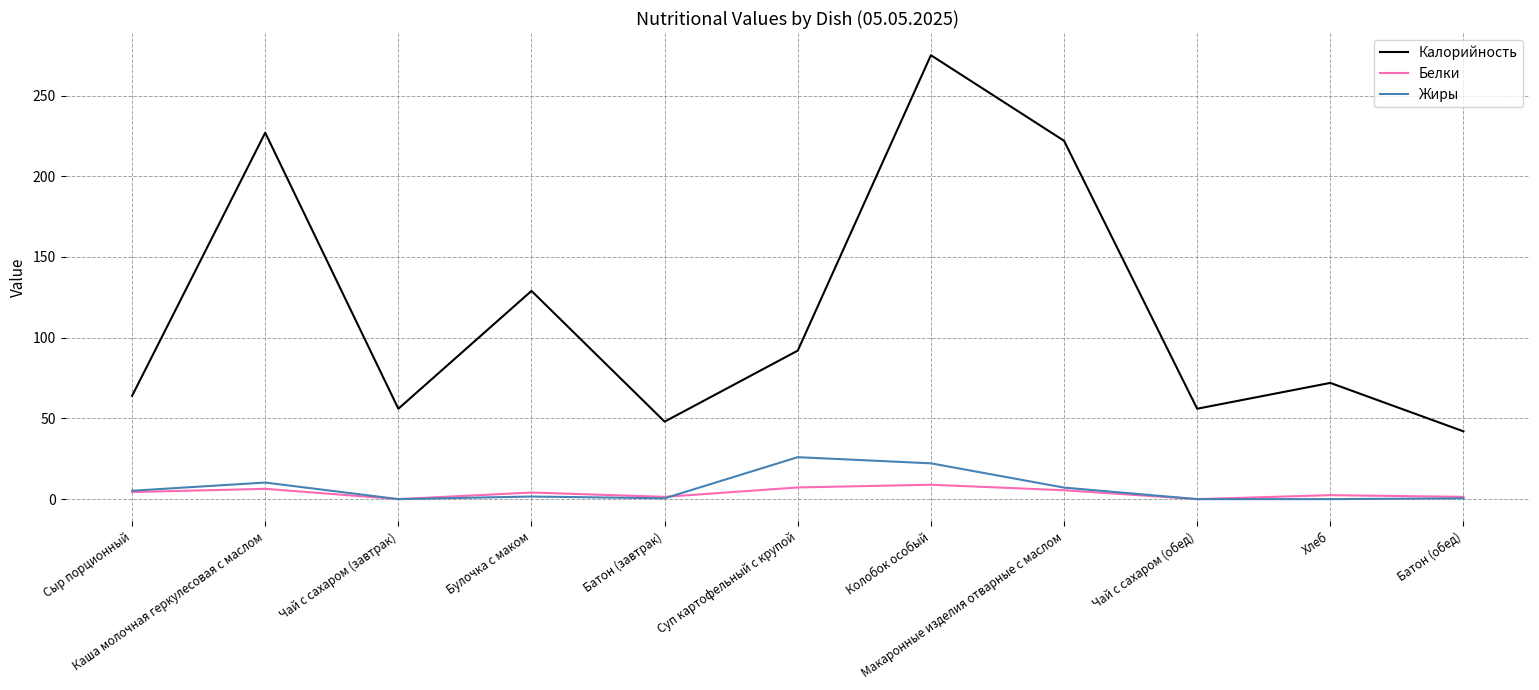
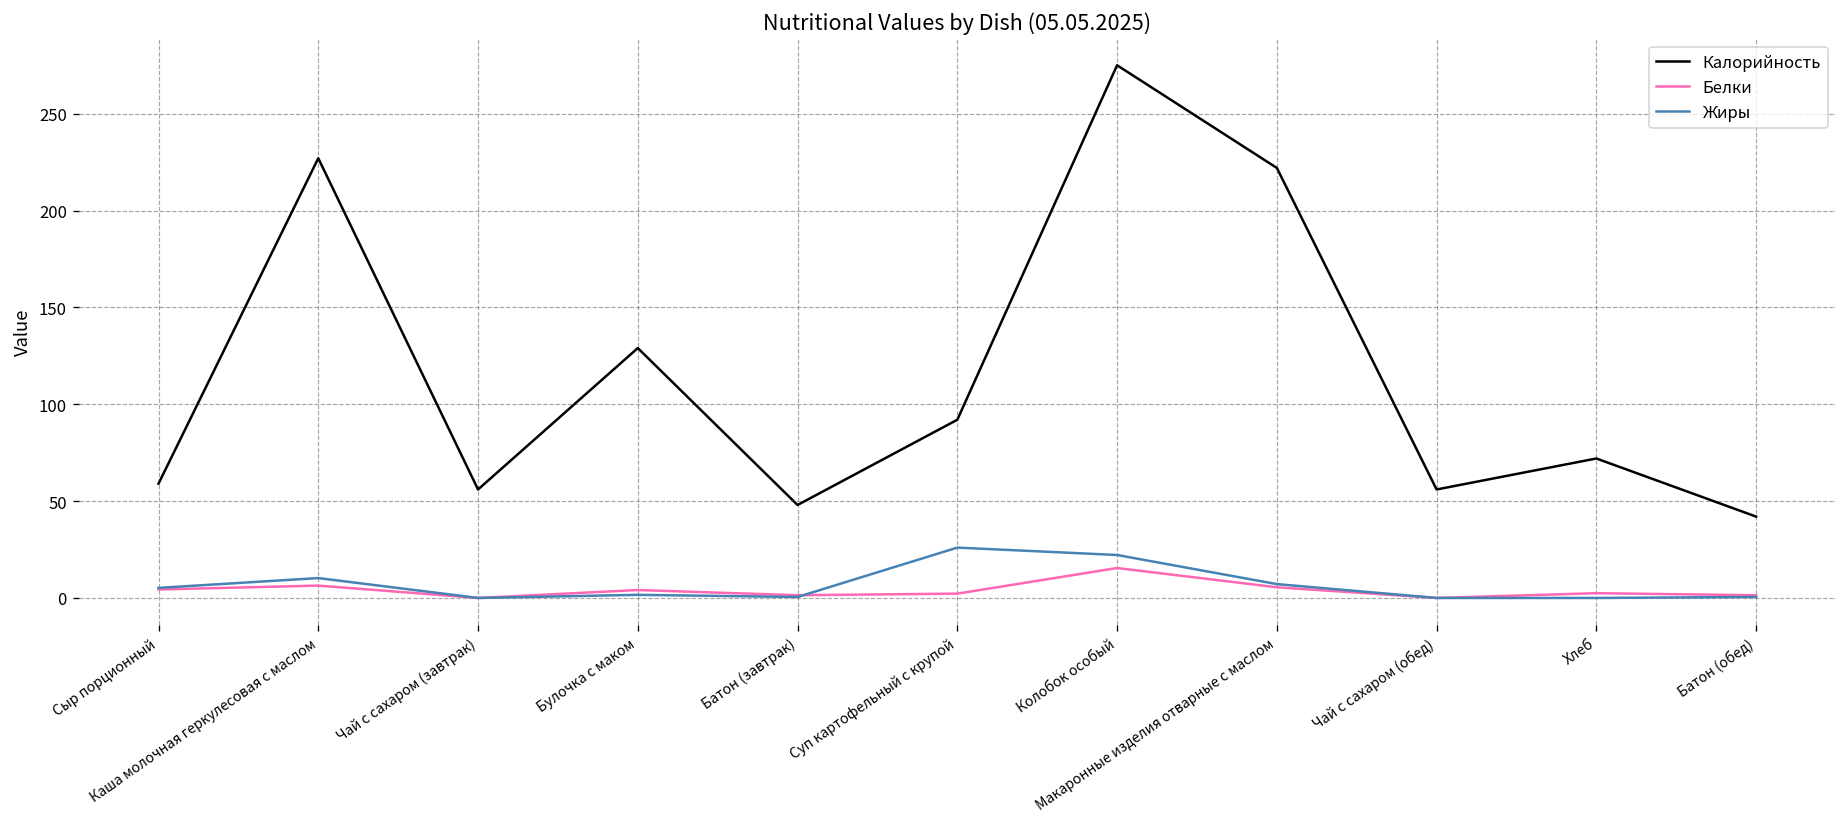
Калорийность, Сыр порционный: 64 -> 59
Белки, Суп картофельный с крупой: 7 -> 2
Белки, Колобок особый: 9 -> 15
